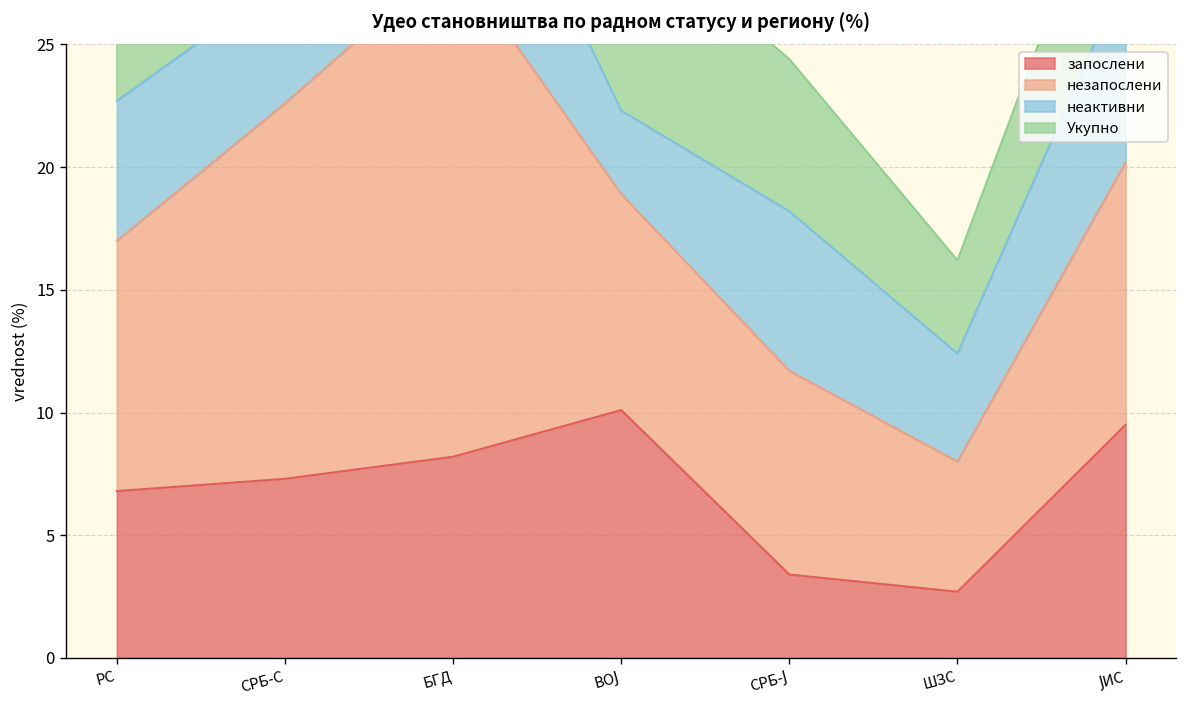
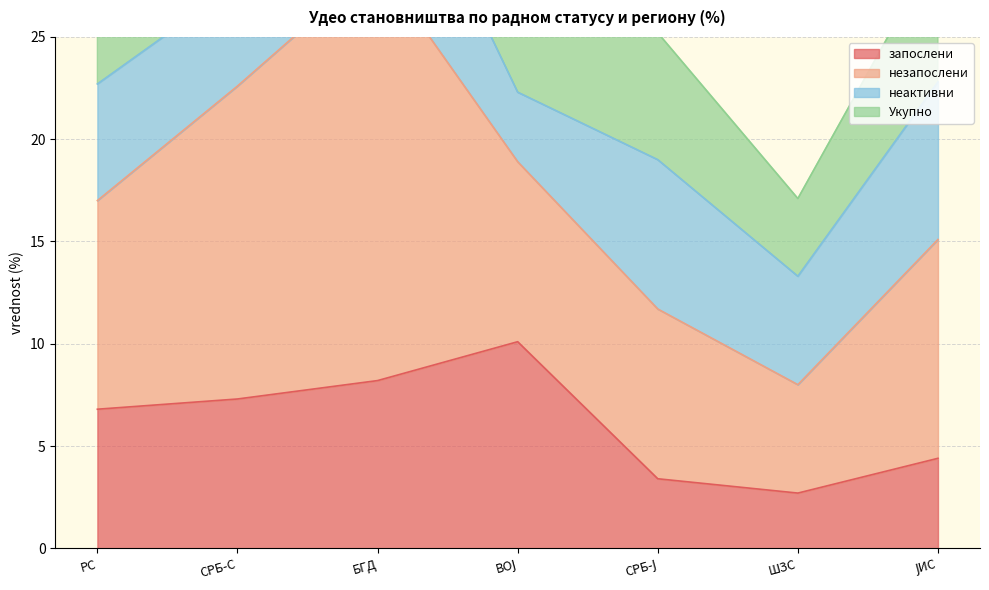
неактивни, СРБ-Ј: 6.5 -> 7.3
неактивни, ШЗС: 4.4 -> 5.3
запослени, ЈИС: 9.5 -> 4.4
